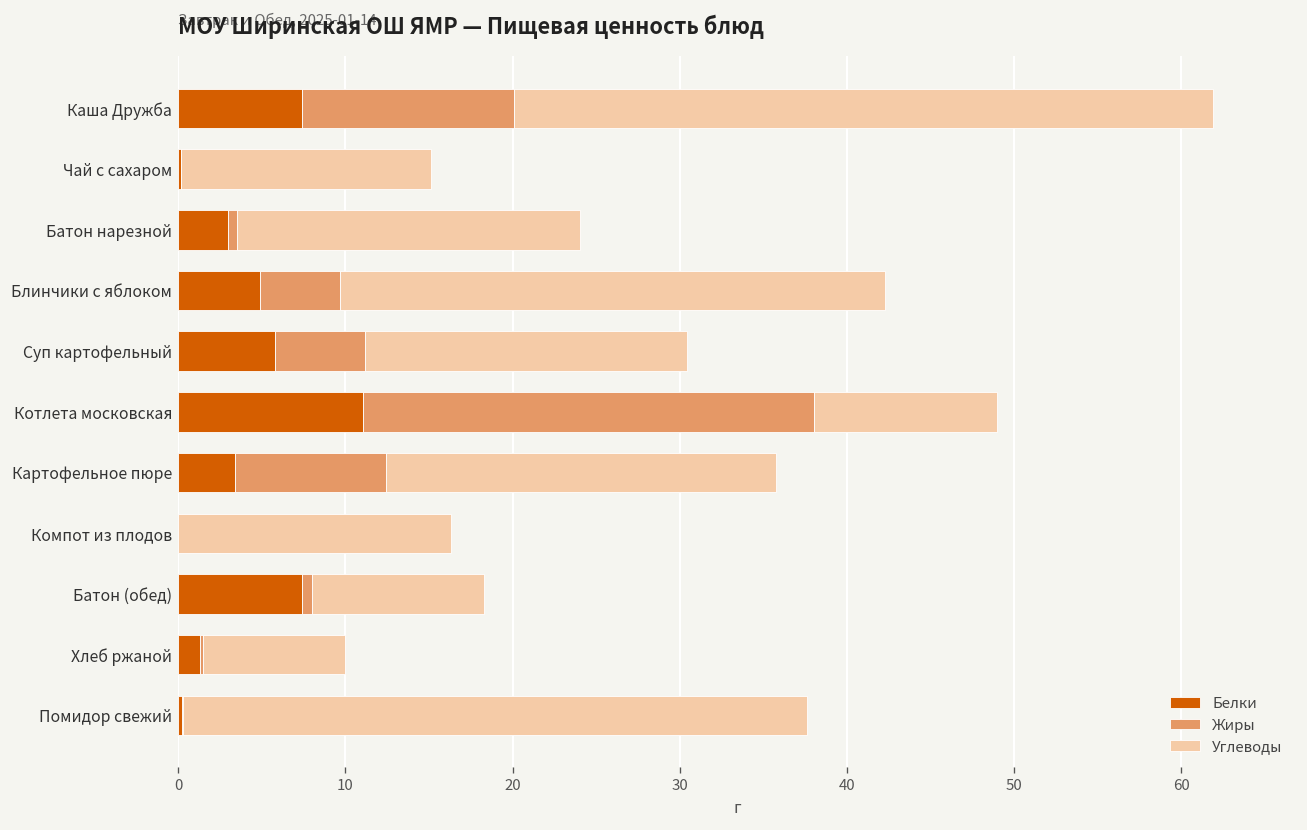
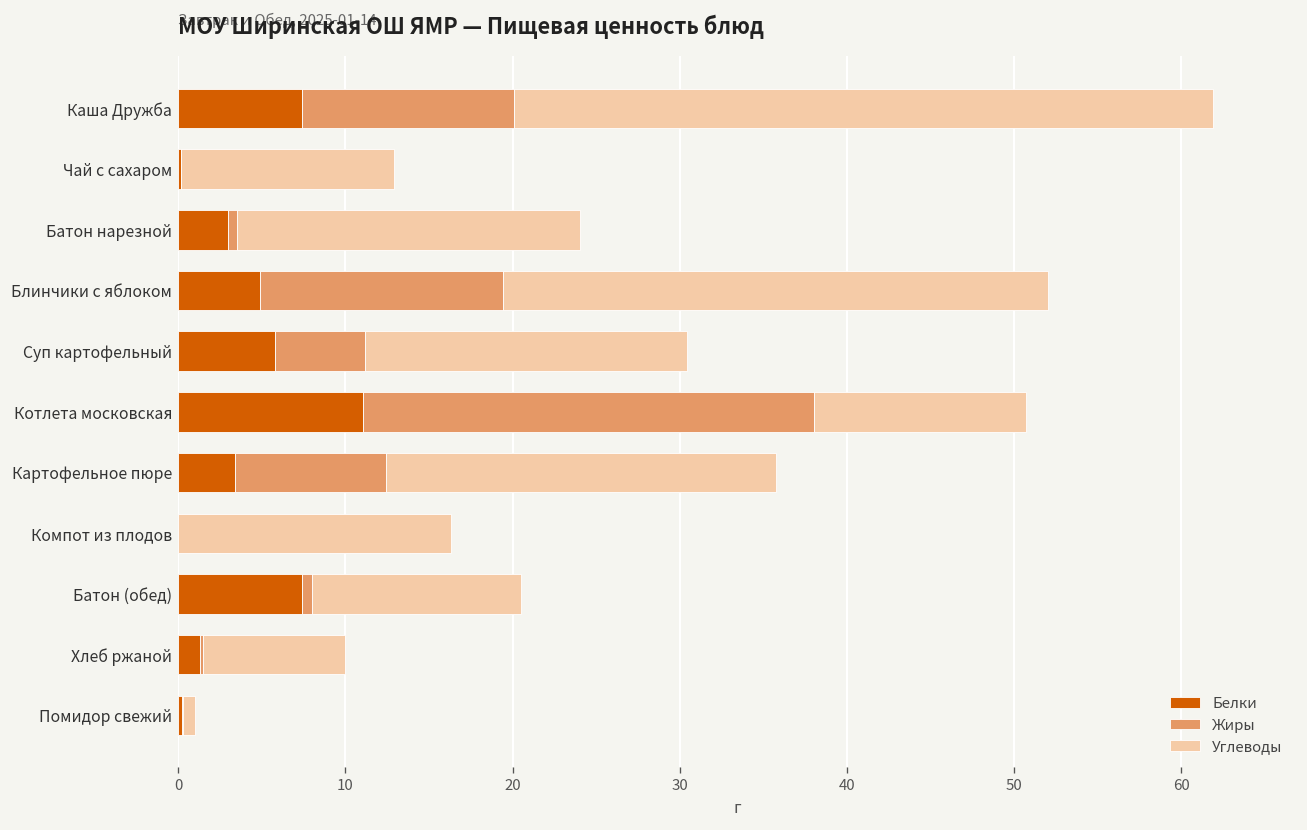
Углеводы, Чай с сахаром: 14.9 -> 12.7
Жиры, Блинчики с яблоком: 4.8 -> 14.5
Углеводы, Котлета московская: 10.9 -> 12.7
Углеводы, Батон (обед): 10.3 -> 12.5
Углеводы, Помидор свежий: 37.4 -> 0.8
